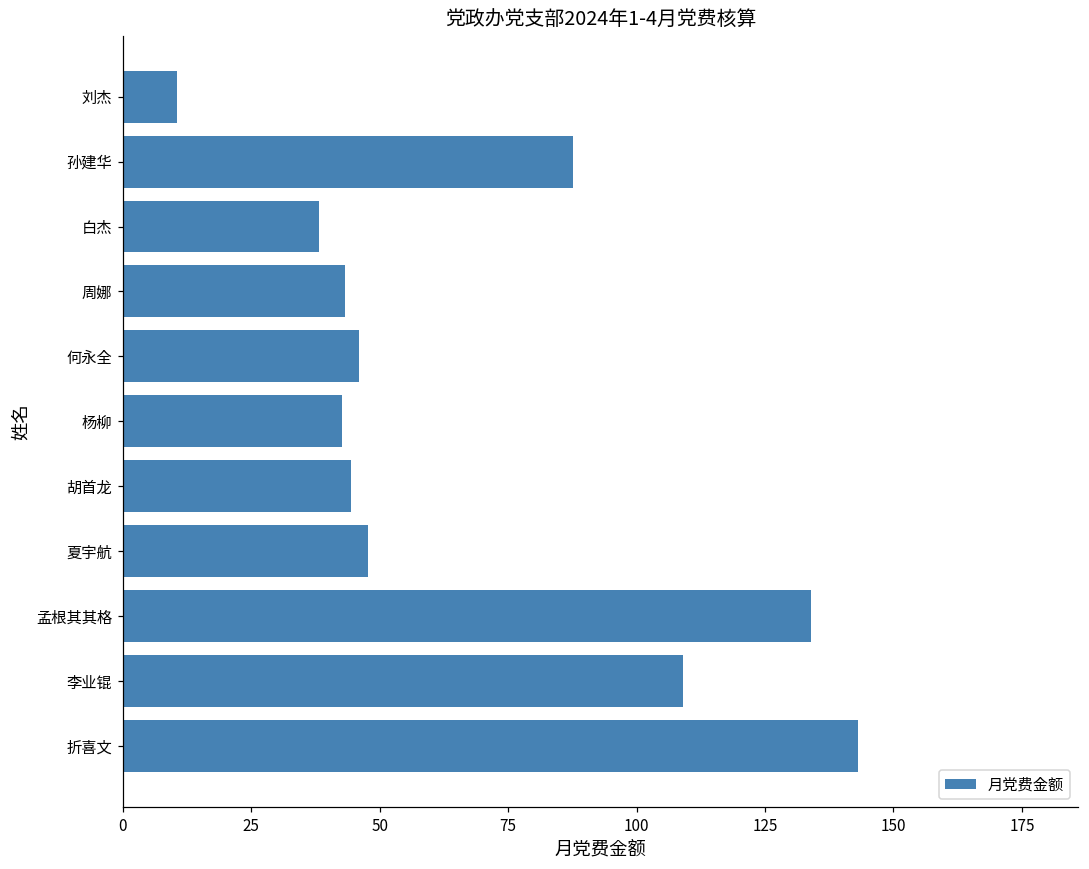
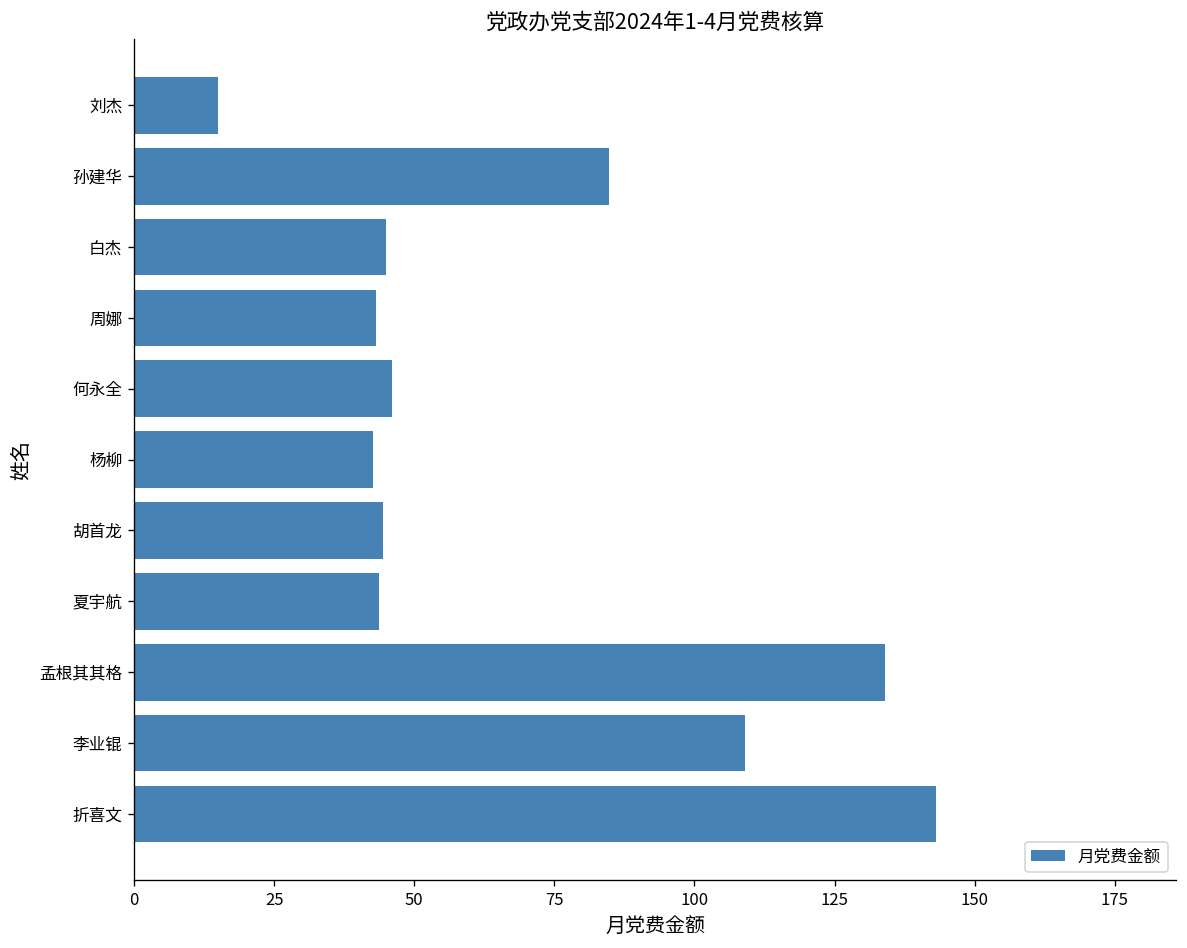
刘杰: 11 -> 15
孙建华: 88 -> 85
白杰: 38 -> 45
夏宇航: 48 -> 44
